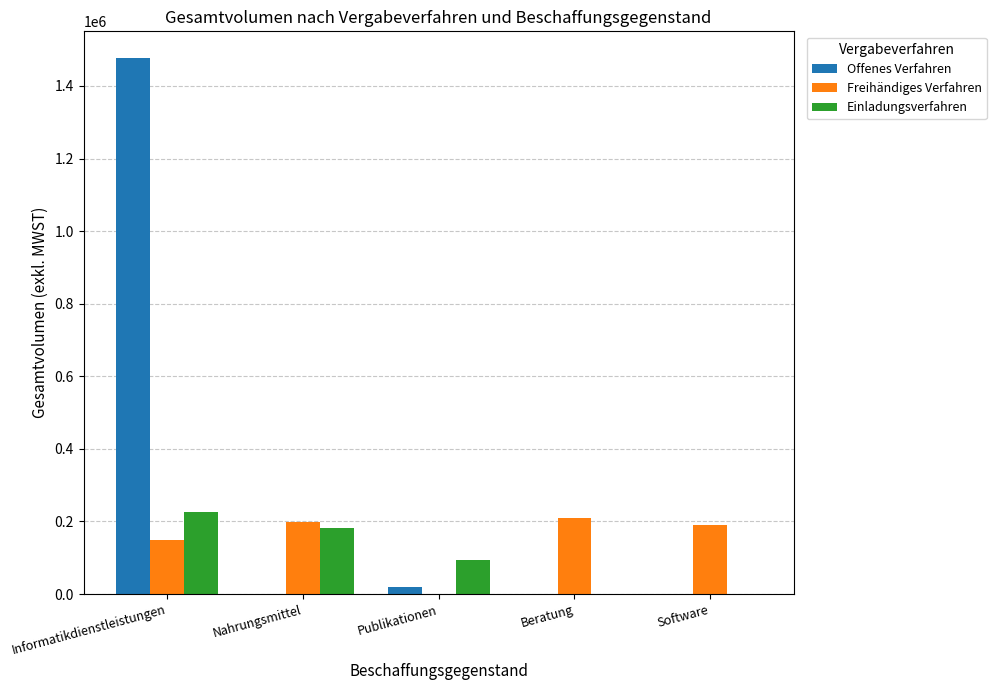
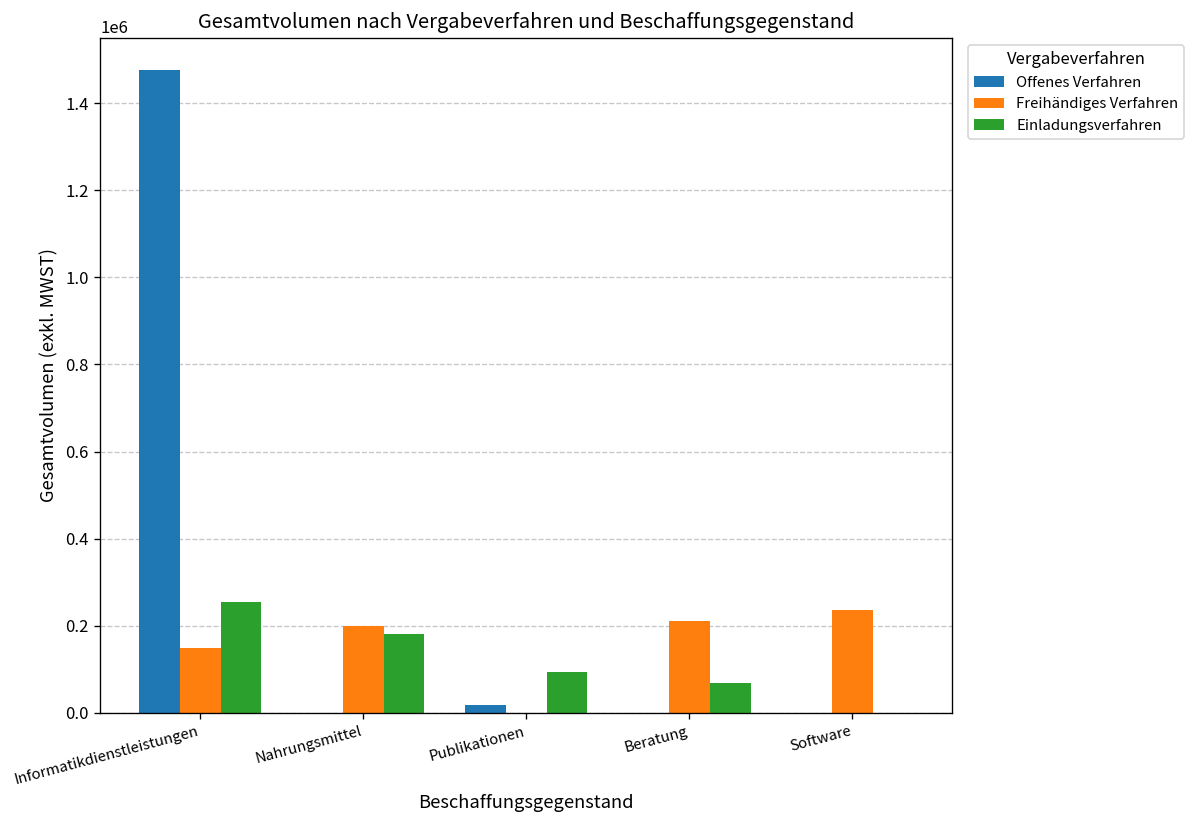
Einladungsverfahren, Informatikdienstleistungen: 230000 -> 250000
Einladungsverfahren, Beratung: 0 -> 70000
Freihändiges Verfahren, Software: 190000 -> 240000
